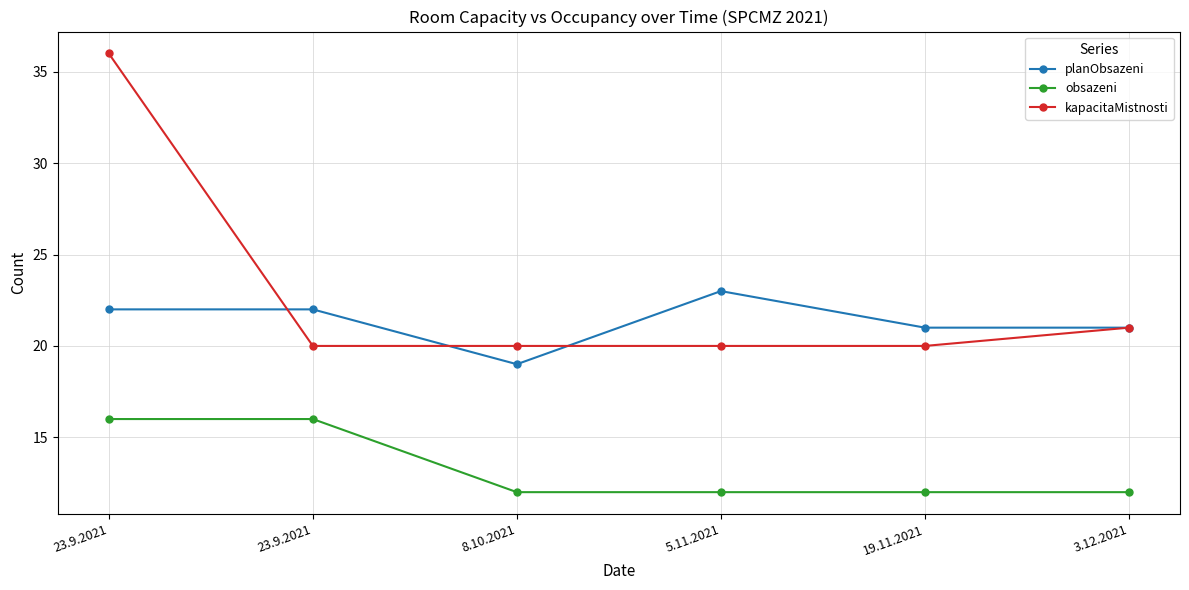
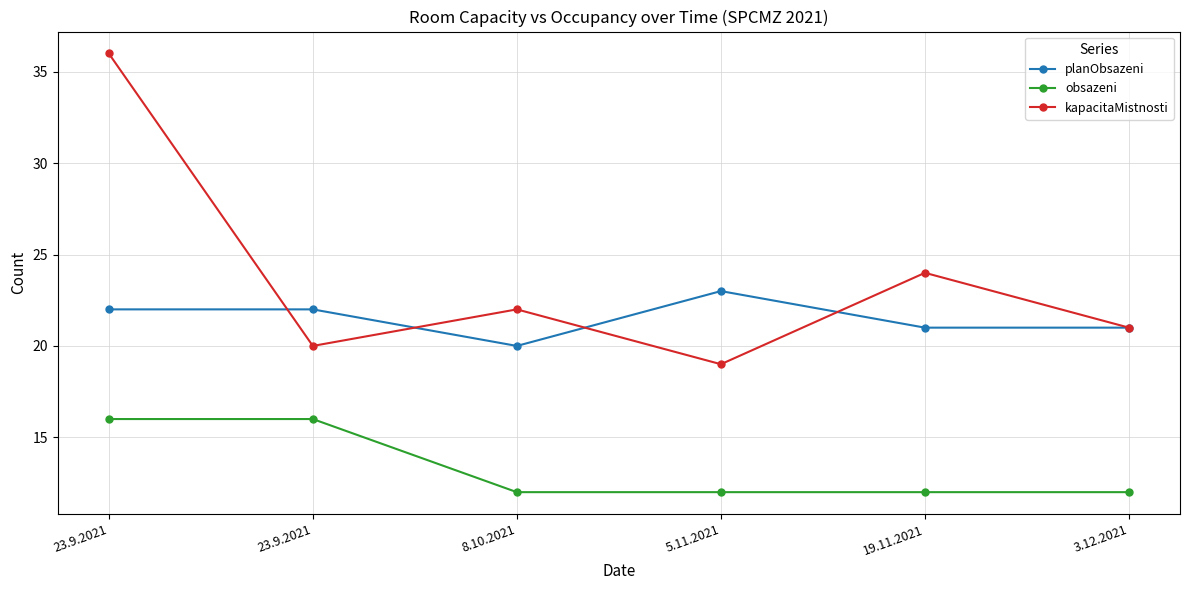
planObsazeni, 8.10.2021: 19 -> 20
kapacitaMistnosti, 8.10.2021: 20 -> 22
kapacitaMistnosti, 5.11.2021: 20 -> 19
kapacitaMistnosti, 19.11.2021: 20 -> 24
